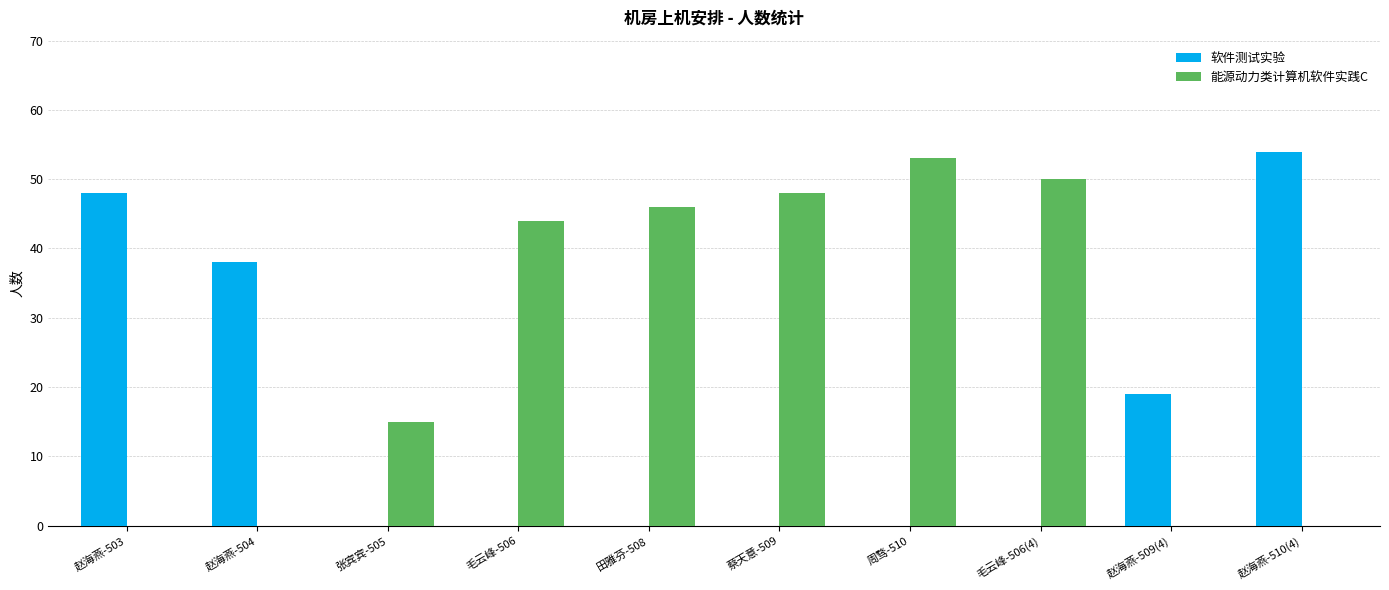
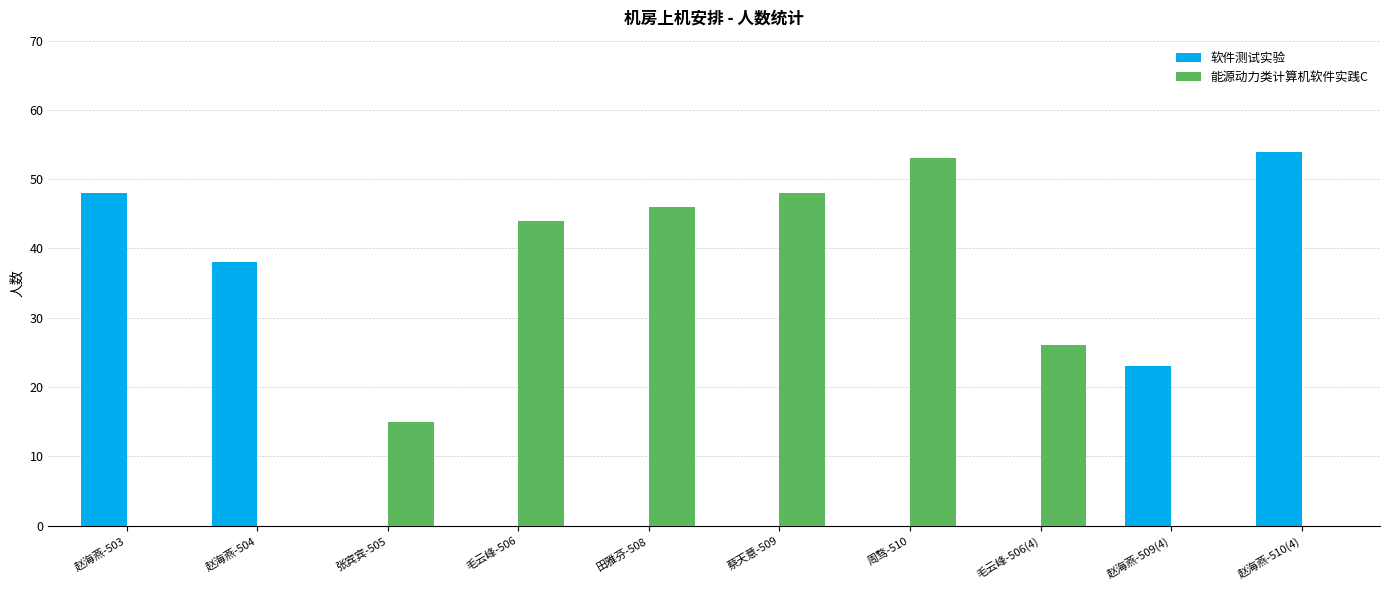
能源动力类计算机软件实践C, 毛云峰-506(4): 50 -> 26
软件测试实验, 赵海燕-509(4): 19 -> 23
